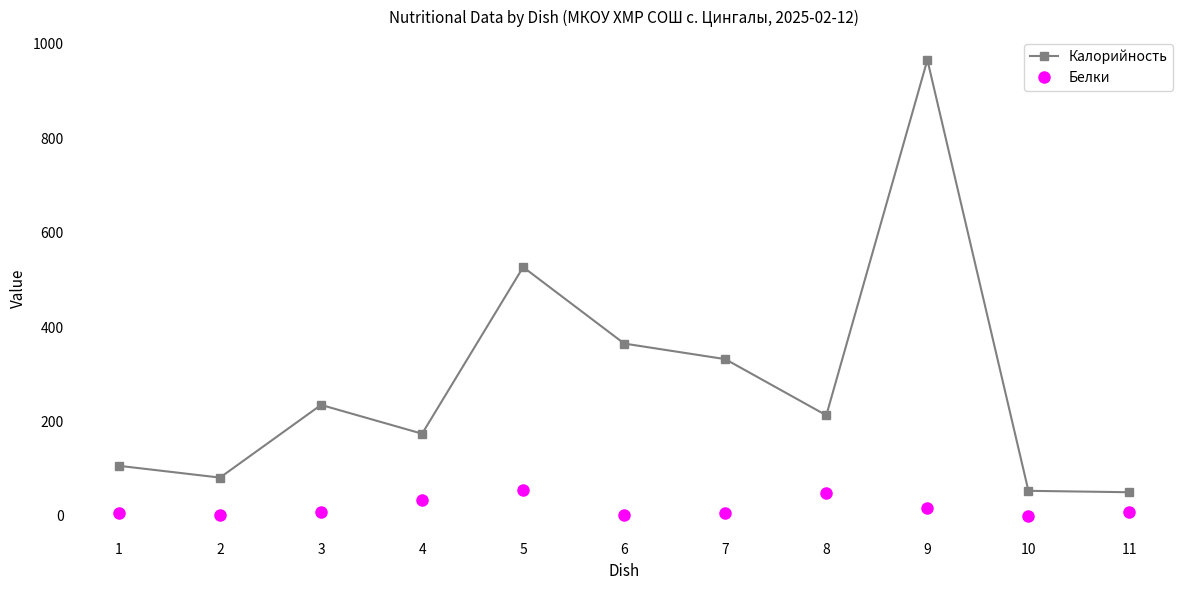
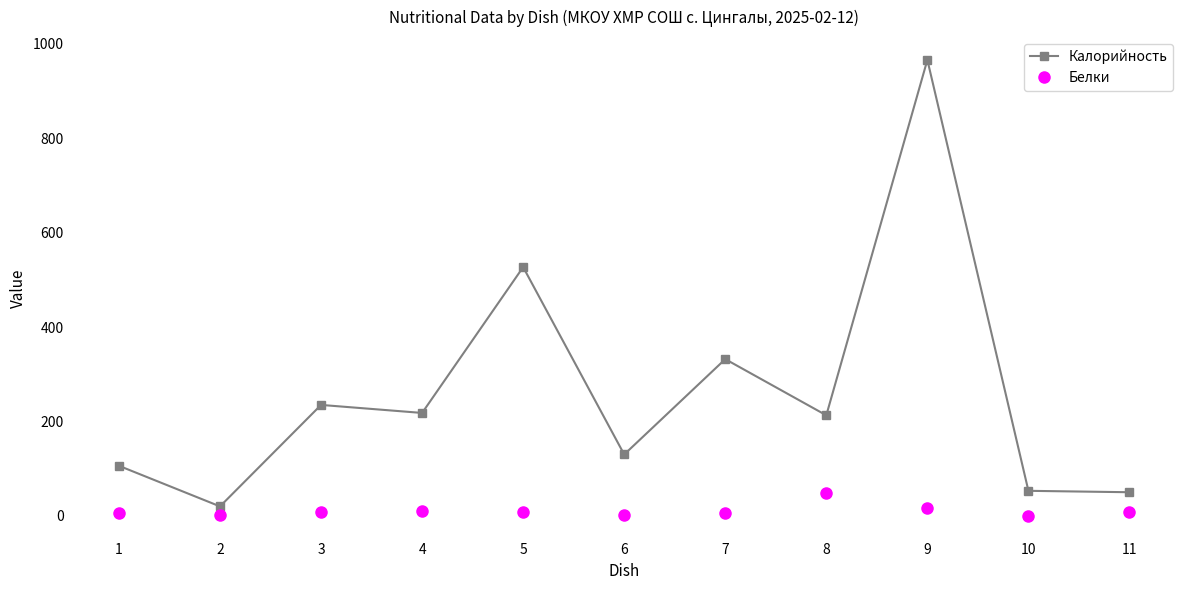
Калорийность, 2: 80 -> 20
Калорийность, 4: 170 -> 220
Белки, 4: 30 -> 10
Белки, 5: 50 -> 10
Калорийность, 6: 370 -> 130
